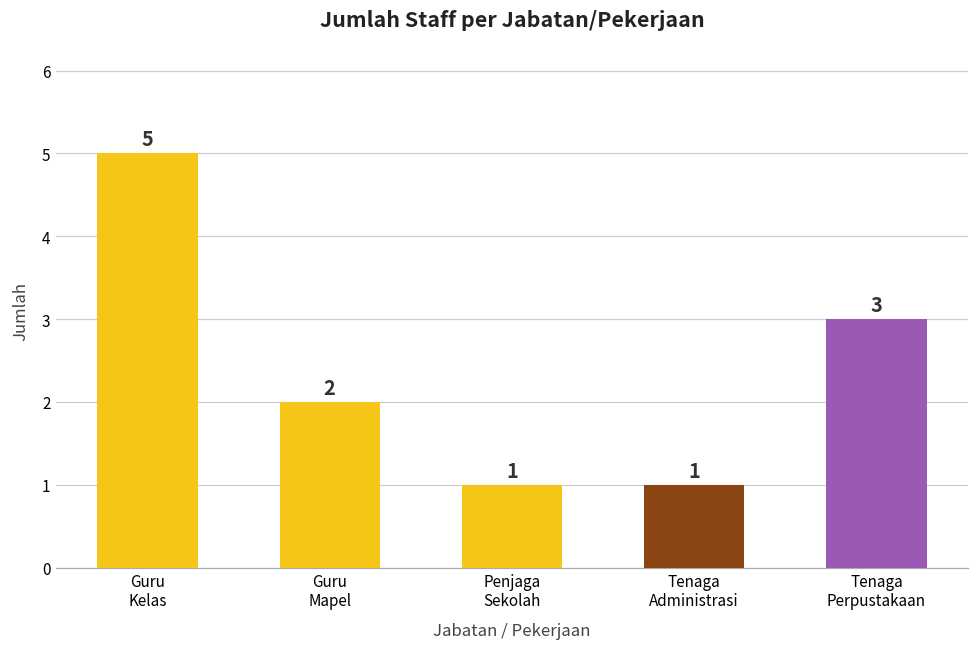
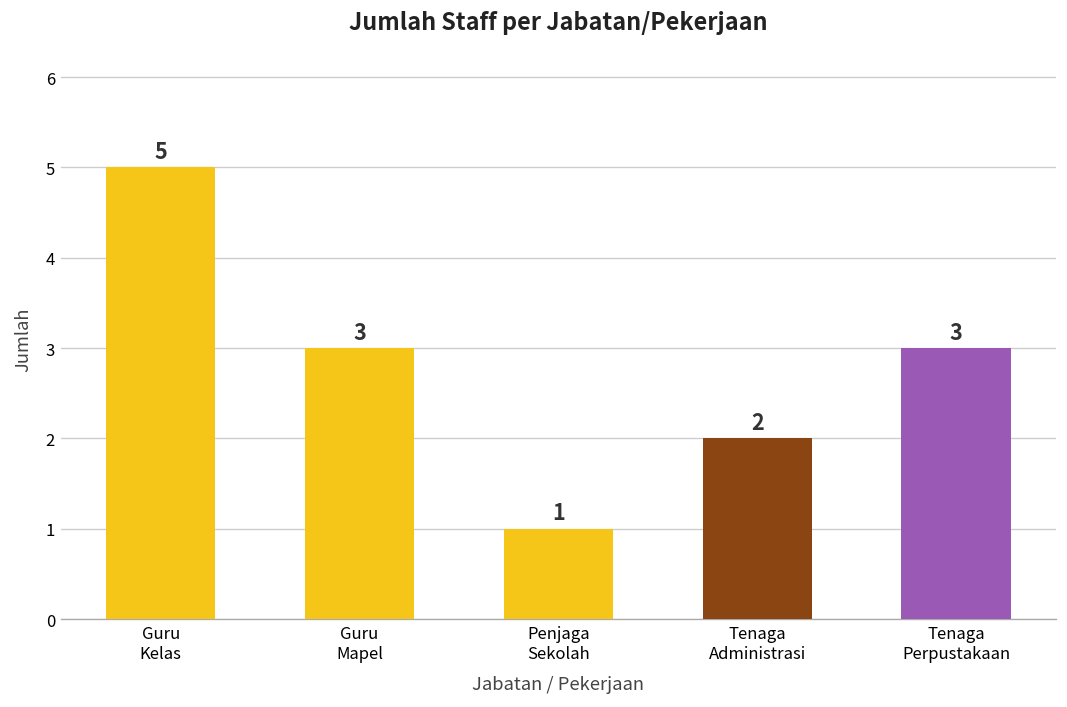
Guru Mapel: 2 -> 3
Tenaga Administrasi: 1 -> 2
